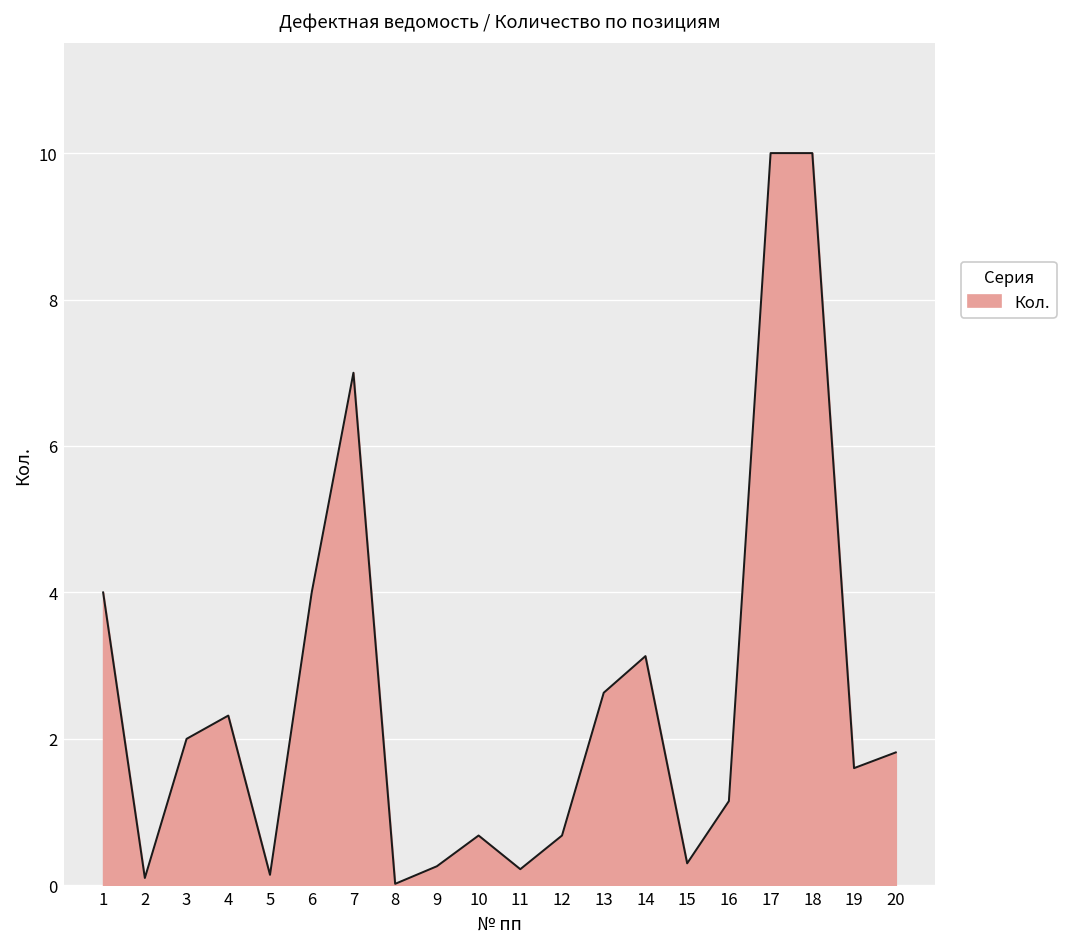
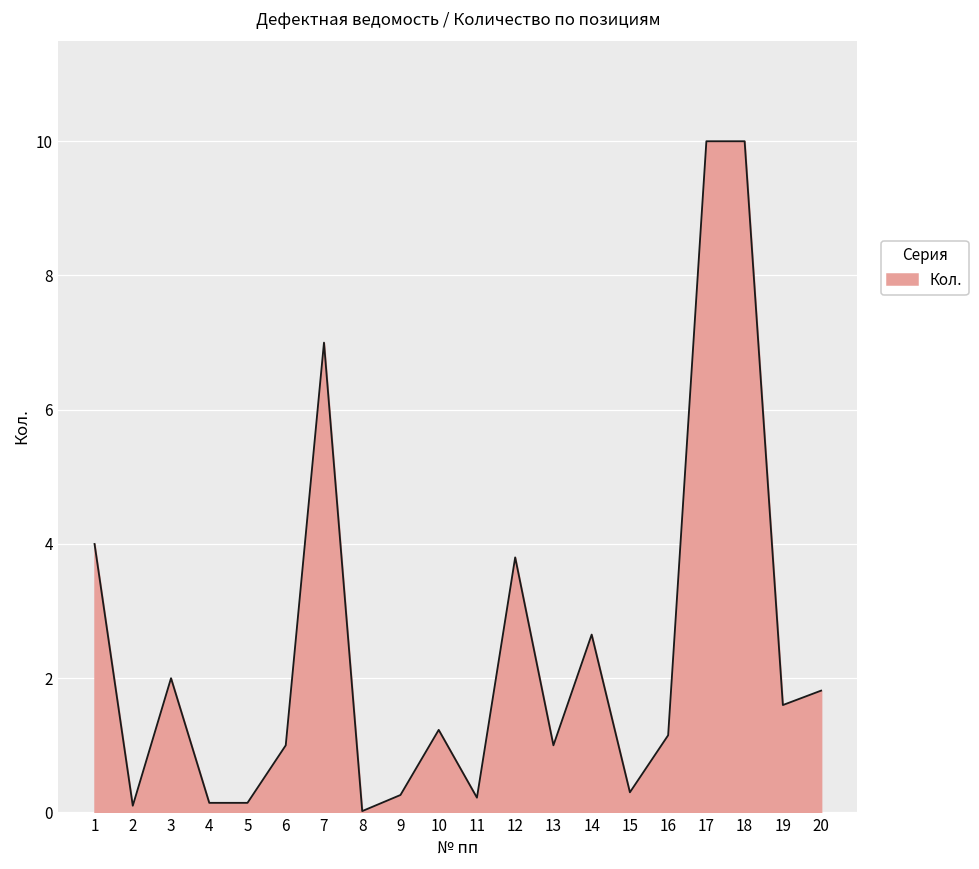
4: 2.3 -> 0.1
6: 4 -> 1
10: 0.7 -> 1.2
12: 0.7 -> 3.8
13: 2.6 -> 1.0
14: 3.1 -> 2.7
